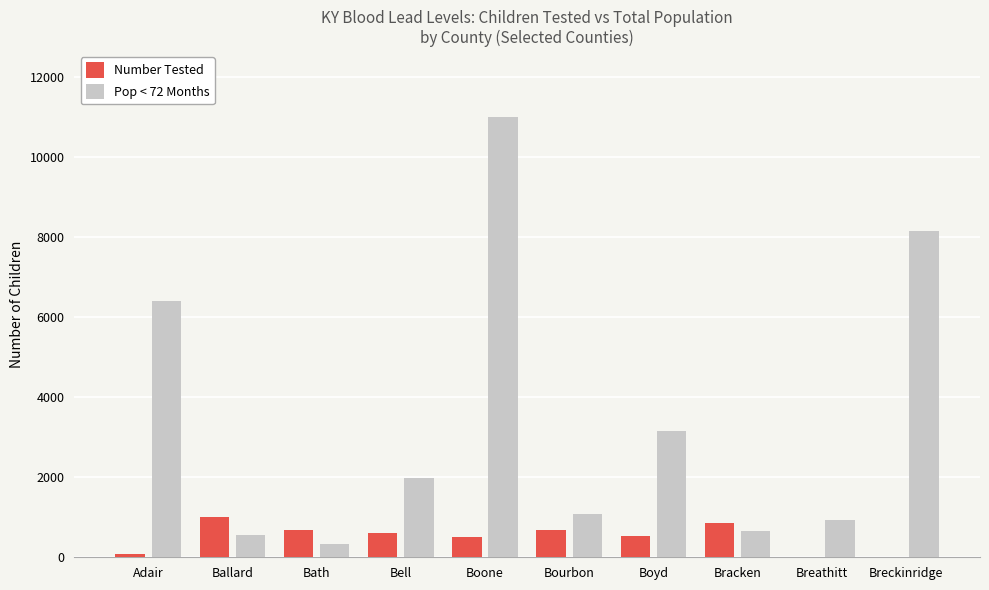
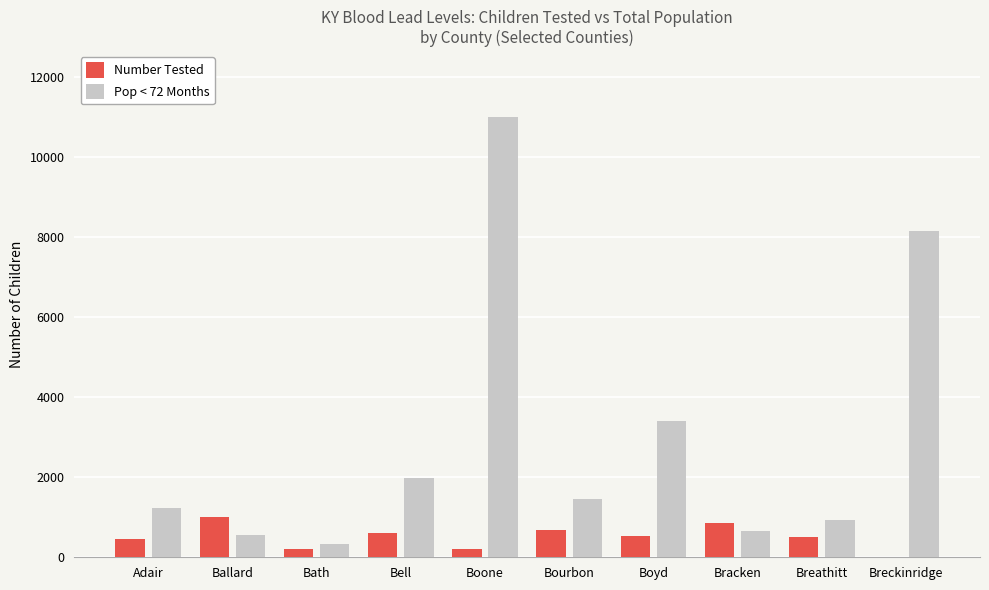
Number Tested, Adair: 100 -> 500
Pop < 72 Months, Adair: 6400 -> 1200
Number Tested, Bath: 700 -> 200
Number Tested, Boone: 500 -> 200
Pop < 72 Months, Bourbon: 1100 -> 1500
Pop < 72 Months, Boyd: 3200 -> 3400
Number Tested, Breathitt: 0 -> 500
